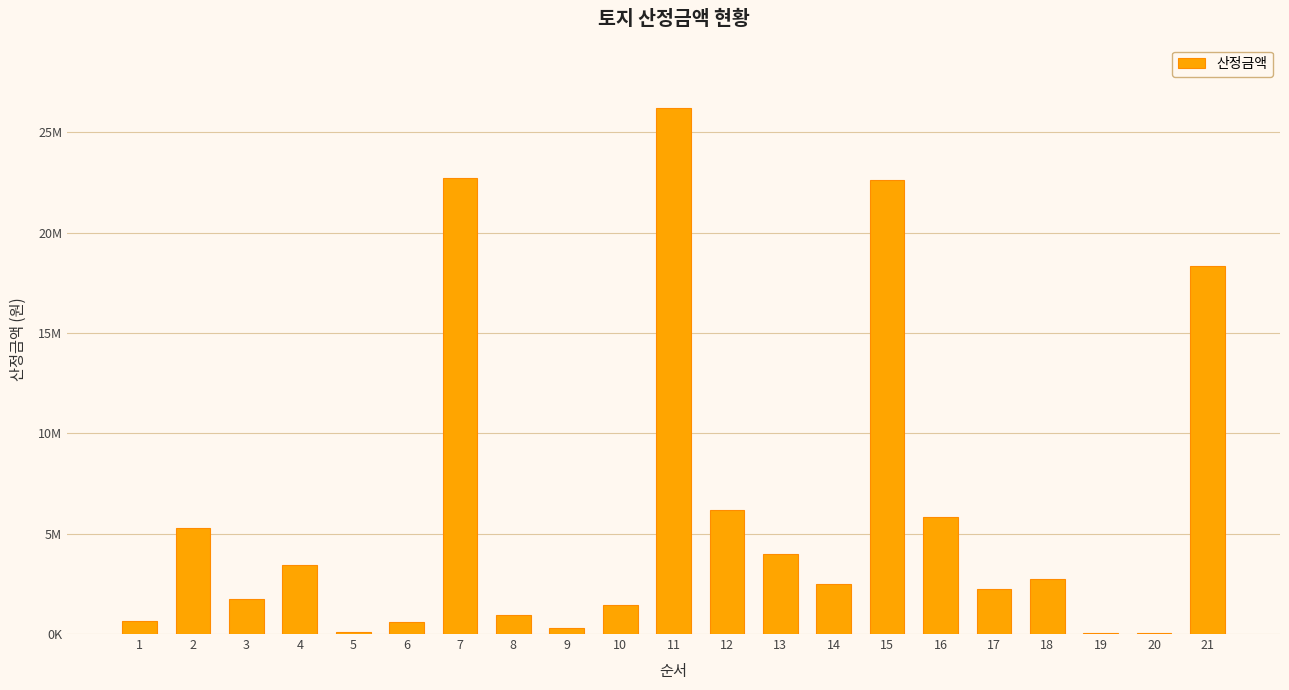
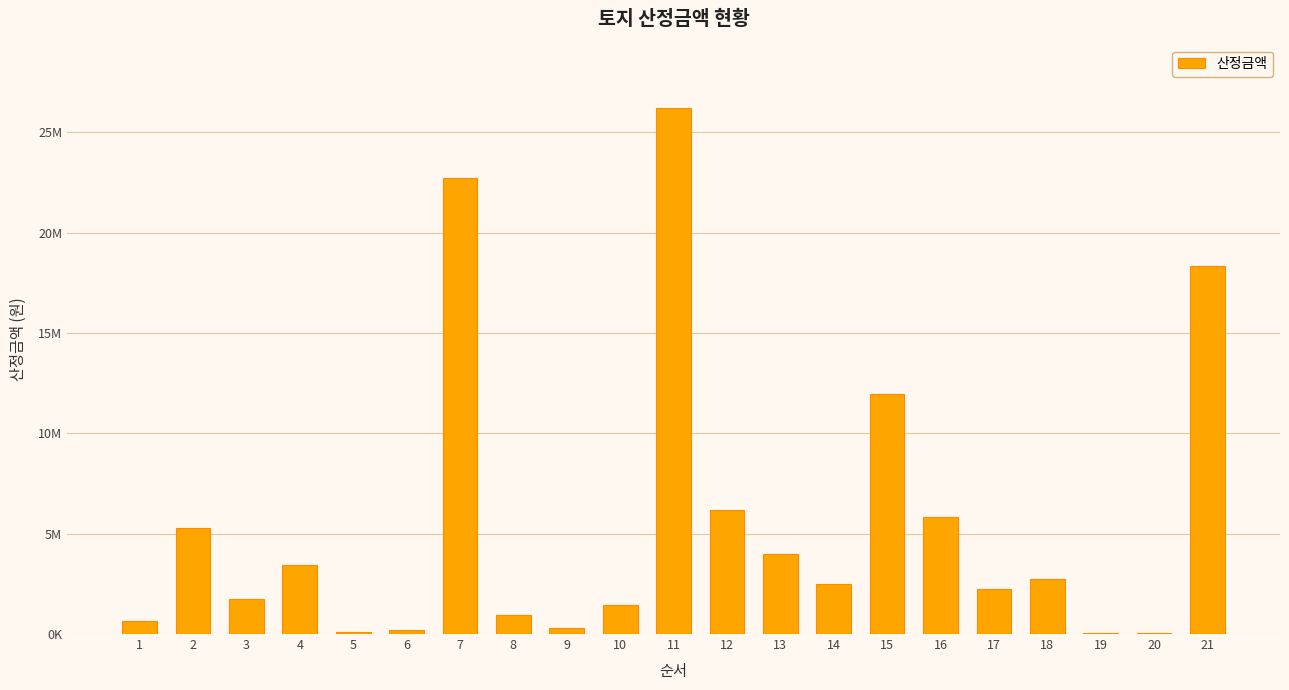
6: 600000 -> 200000
15: 22600000 -> 12000000
